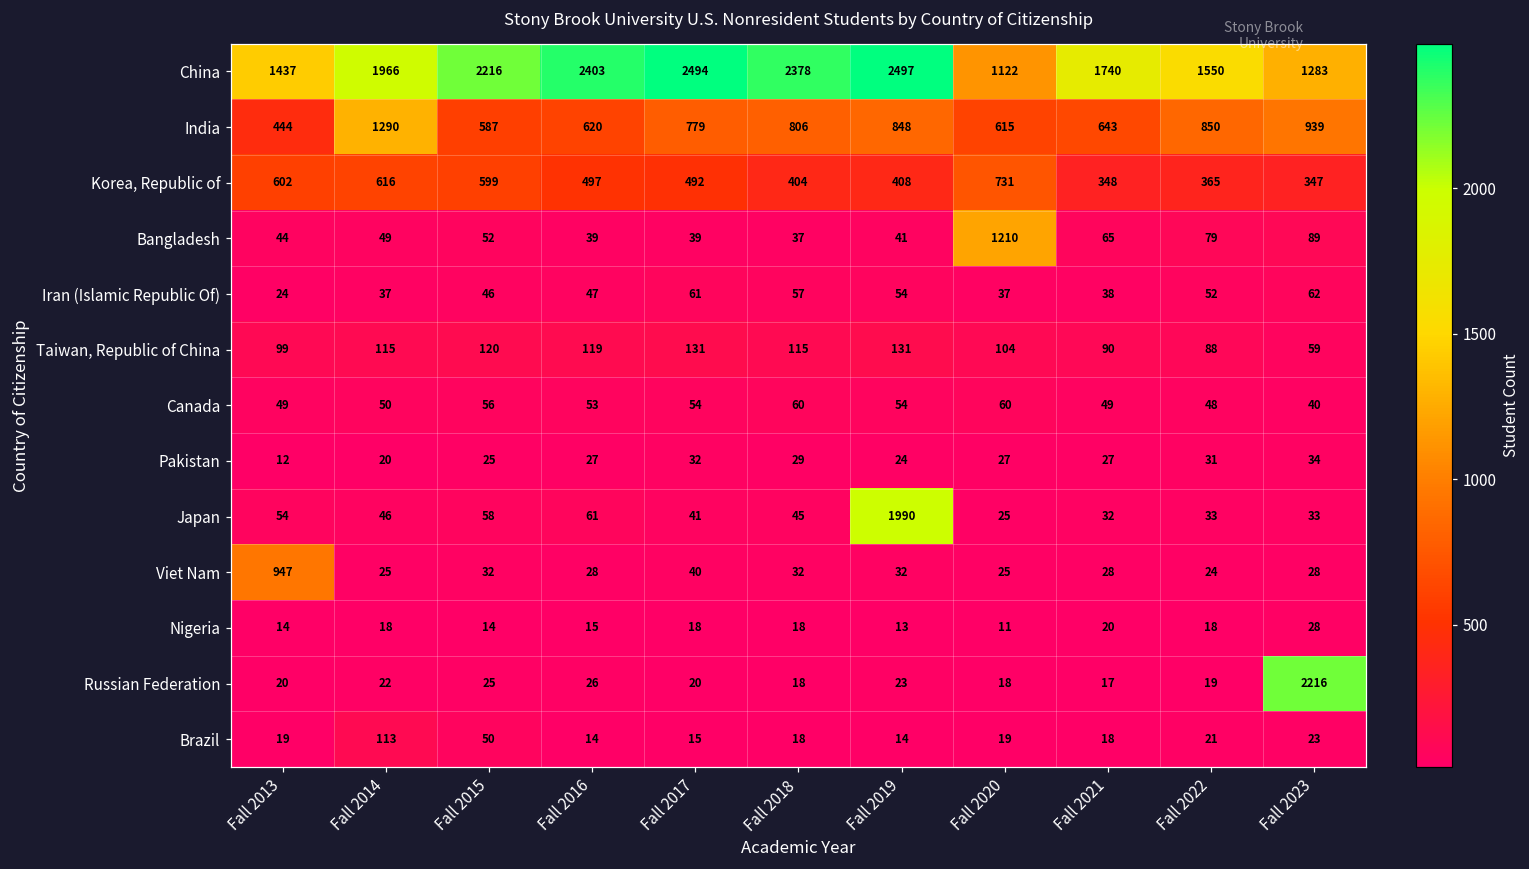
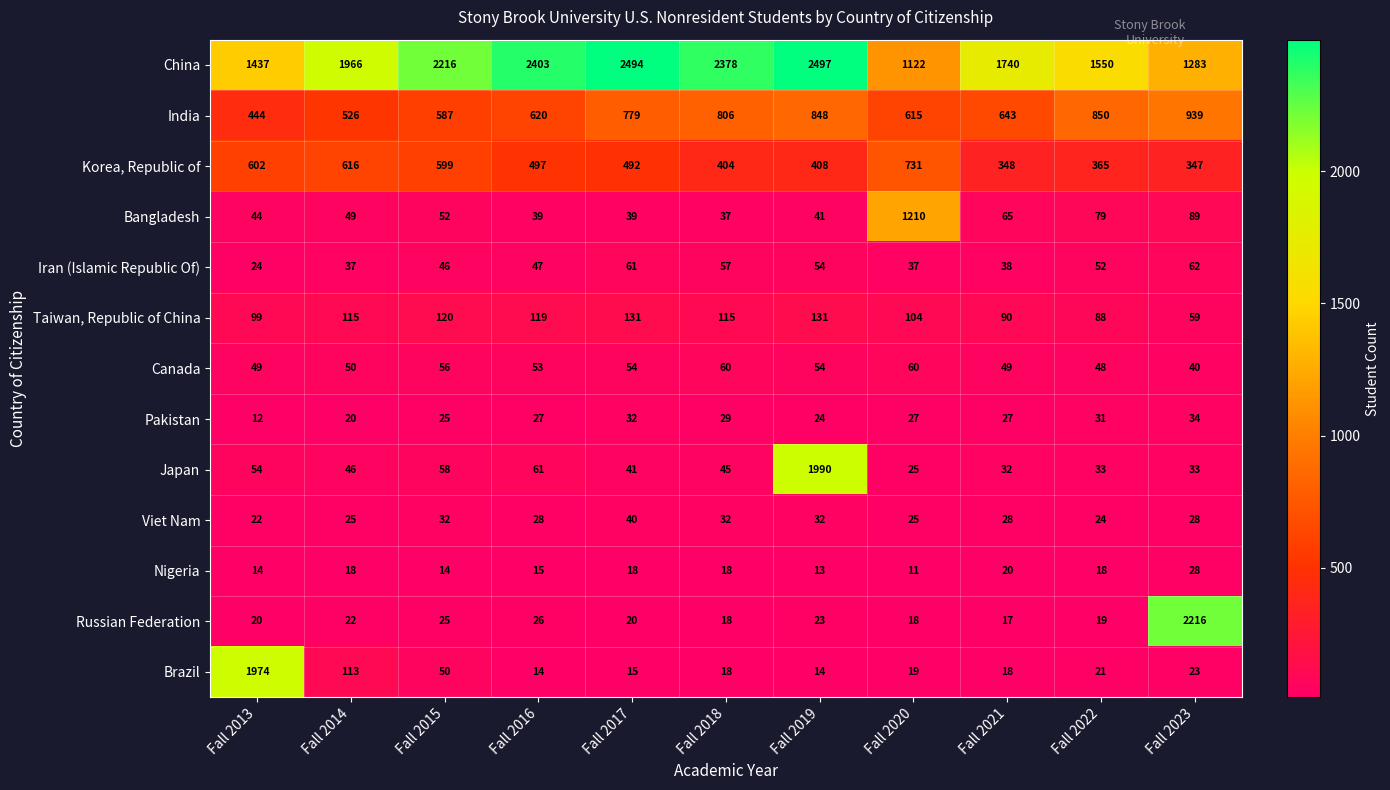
India, Fall 2014: 1290 -> 526
Viet Nam, Fall 2013: 947 -> 22
Brazil, Fall 2013: 19 -> 1974
